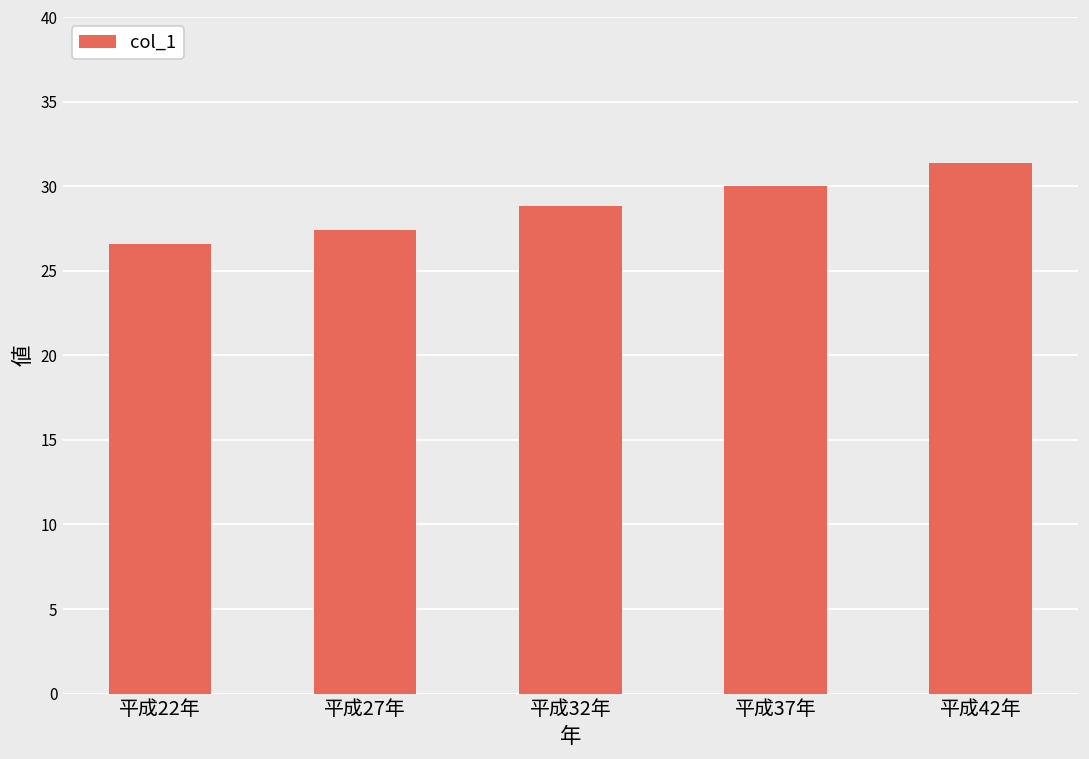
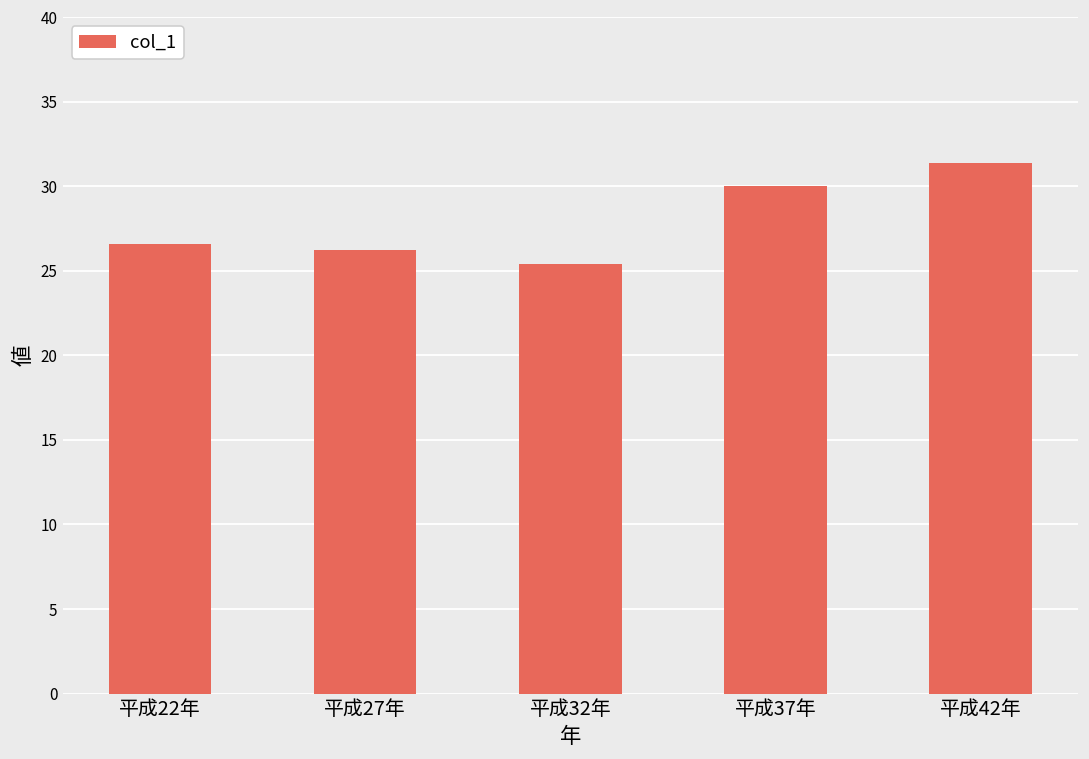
平成27年: 27.4 -> 26.2
平成32年: 28.8 -> 25.4
